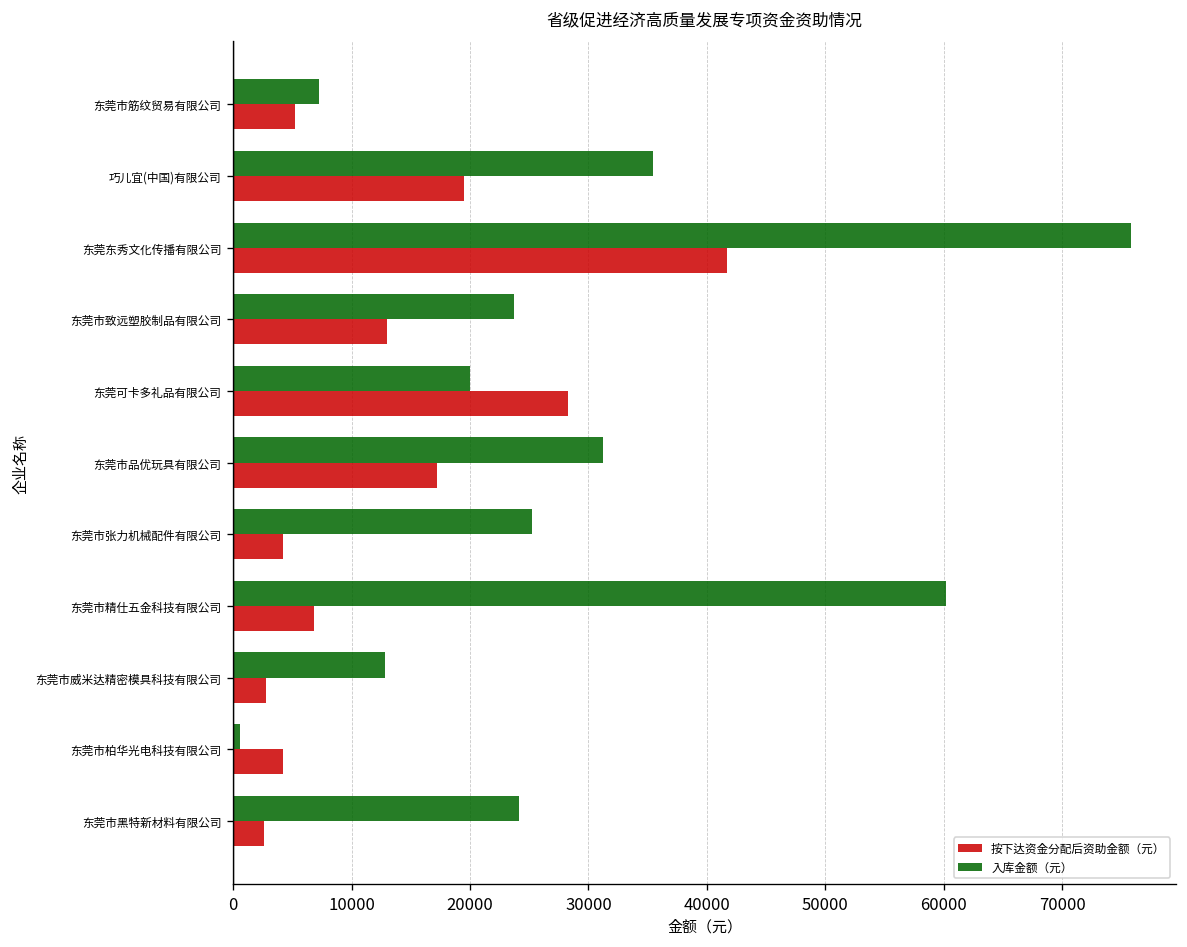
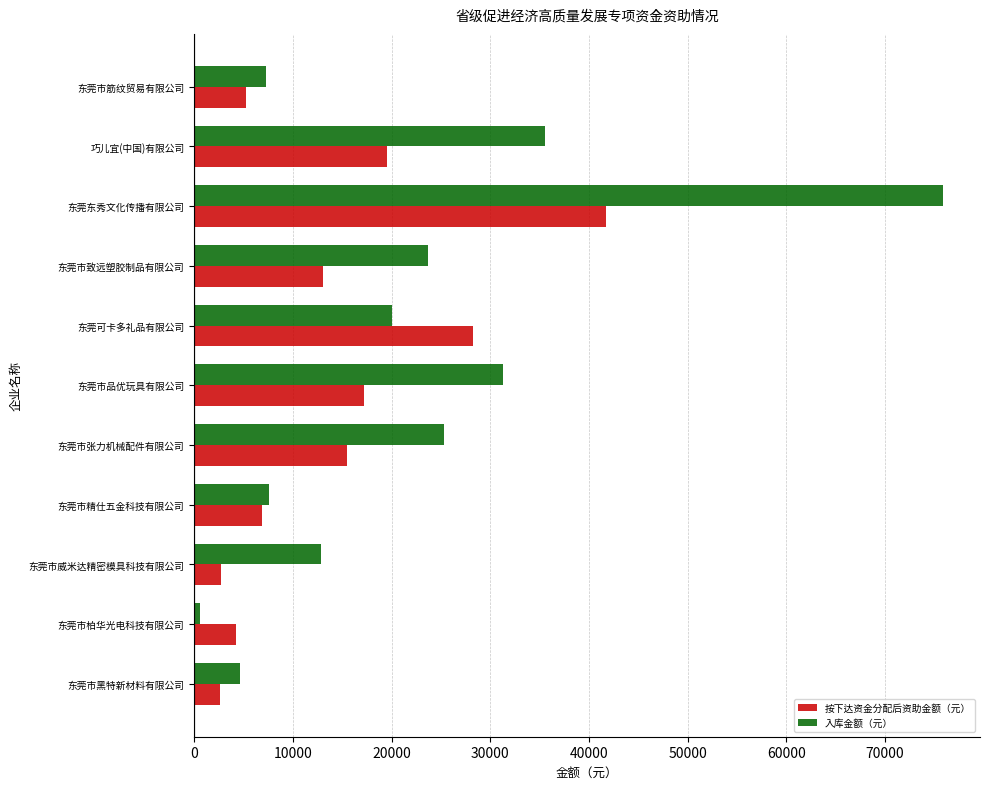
按下达资金分配后资助金额（元）, 东莞市张力机械配件有限公司: 4000 -> 15000
入库金额（元）, 东莞市精仕五金科技有限公司: 60000 -> 8000
入库金额（元）, 东莞市黑特新材料有限公司: 24000 -> 5000
